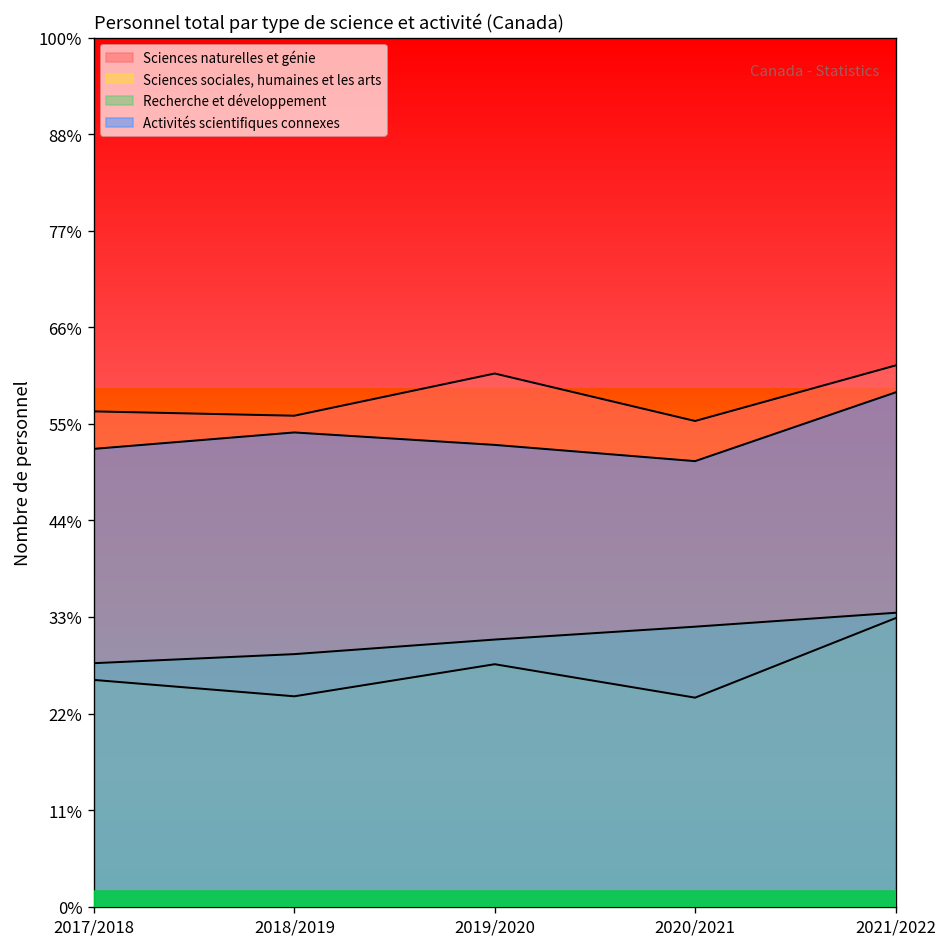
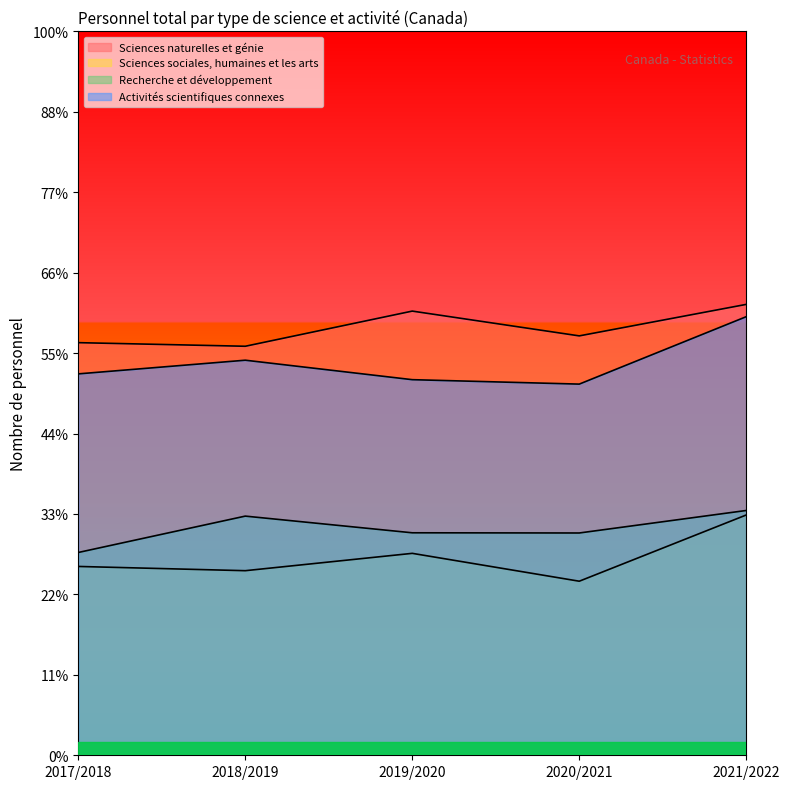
Sciences sociales, humaines et les arts, 2018/2019: 24% -> 26%
Recherche et développement, 2018/2019: 29% -> 33%
Activités scientifiques connexes, 2019/2020: 53% -> 52%
Sciences naturelles et génie, 2020/2021: 56% -> 58%
Recherche et développement, 2020/2021: 32% -> 31%
Activités scientifiques connexes, 2021/2022: 59% -> 61%
